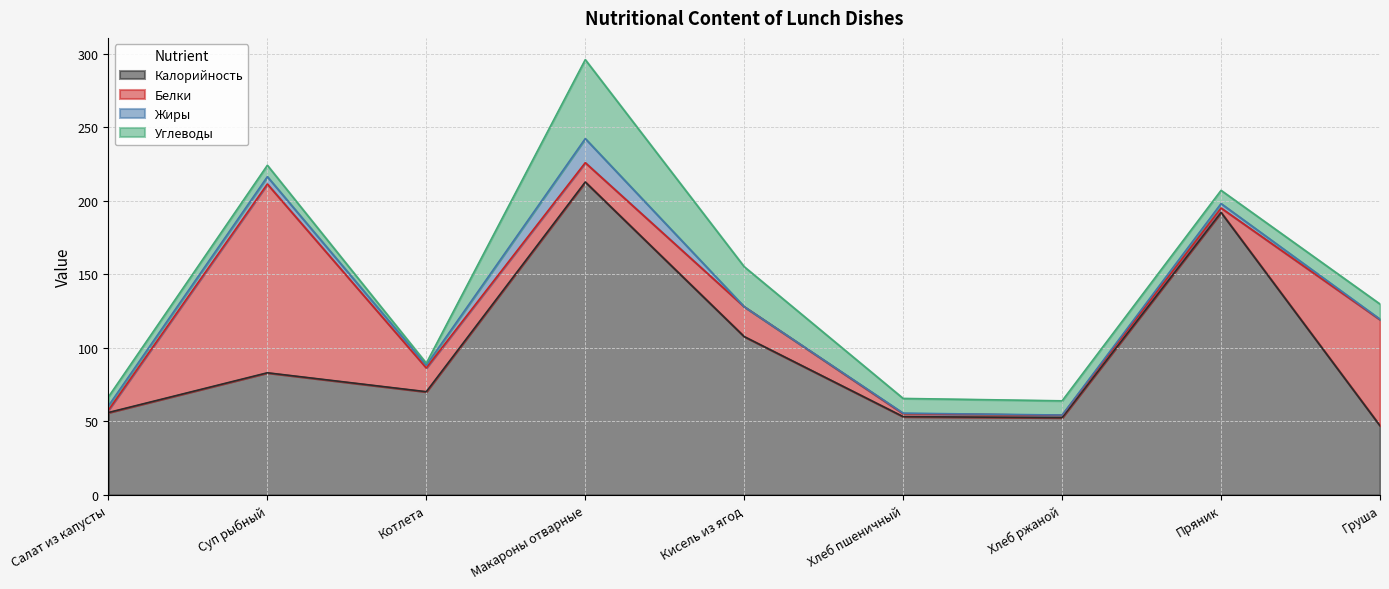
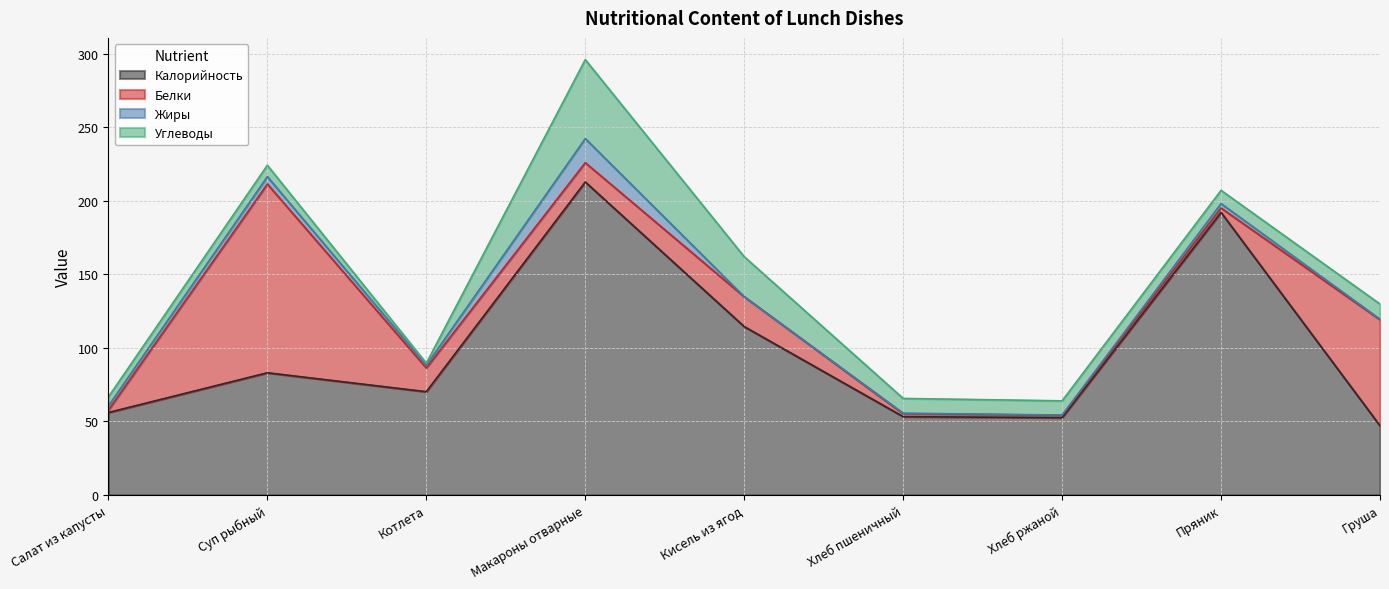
Калорийность, Кисель из ягод: 108 -> 114
